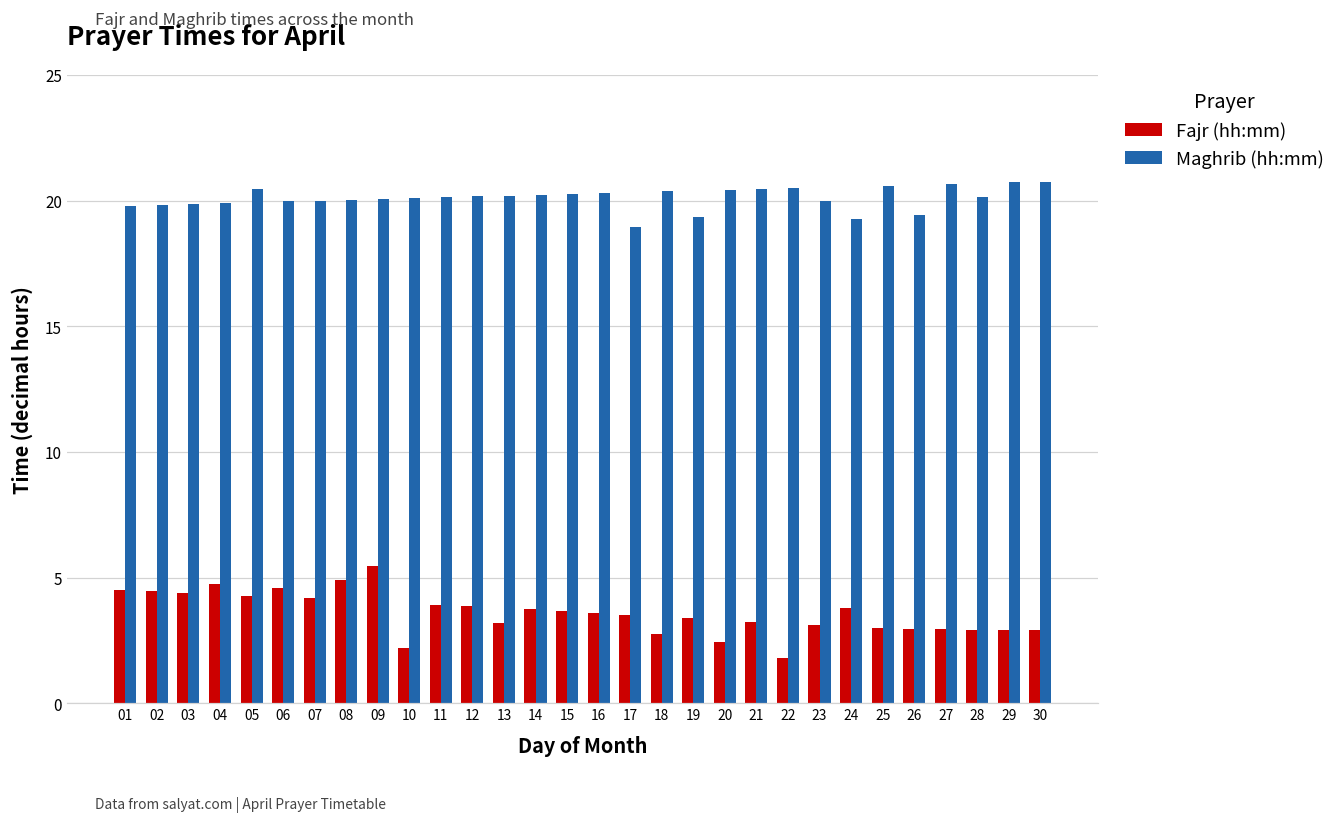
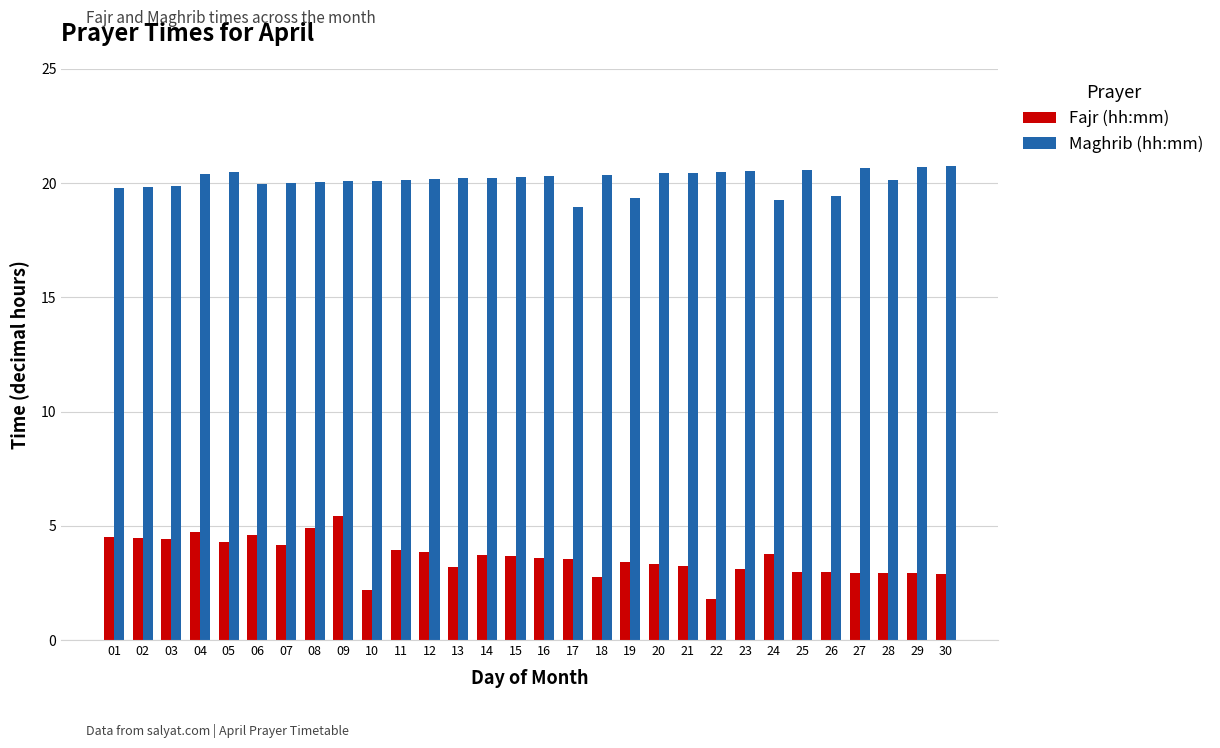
Maghrib (hh:mm), 04: 19.9 -> 20.4
Fajr (hh:mm), 20: 2.4 -> 3.3
Maghrib (hh:mm), 23: 20.0 -> 20.5
